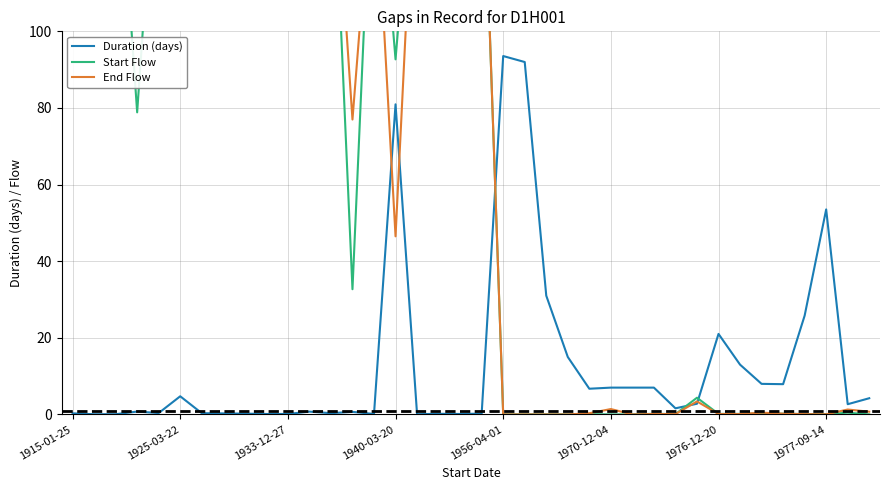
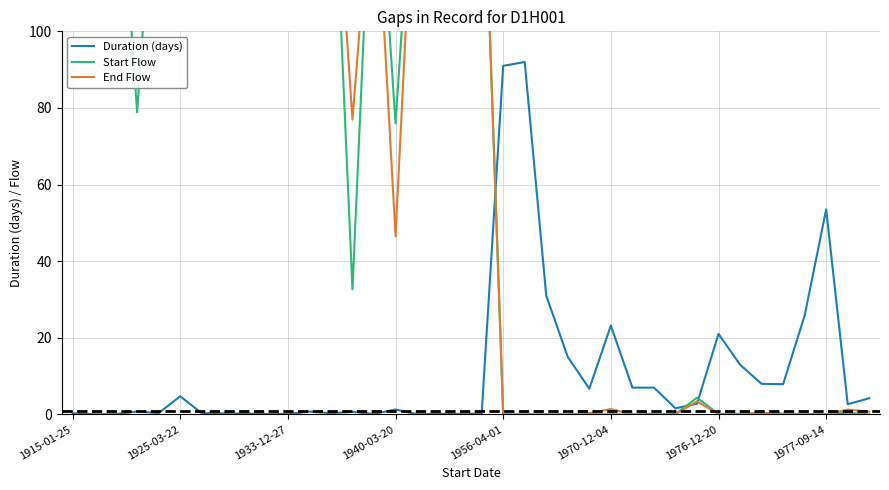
Duration (days), 1940-03-20: 81 -> 1
Start Flow, 1940-03-20: 93 -> 76
Duration (days), 1956-04-01: 94 -> 91
Duration (days), 1970-12-04: 7 -> 23
